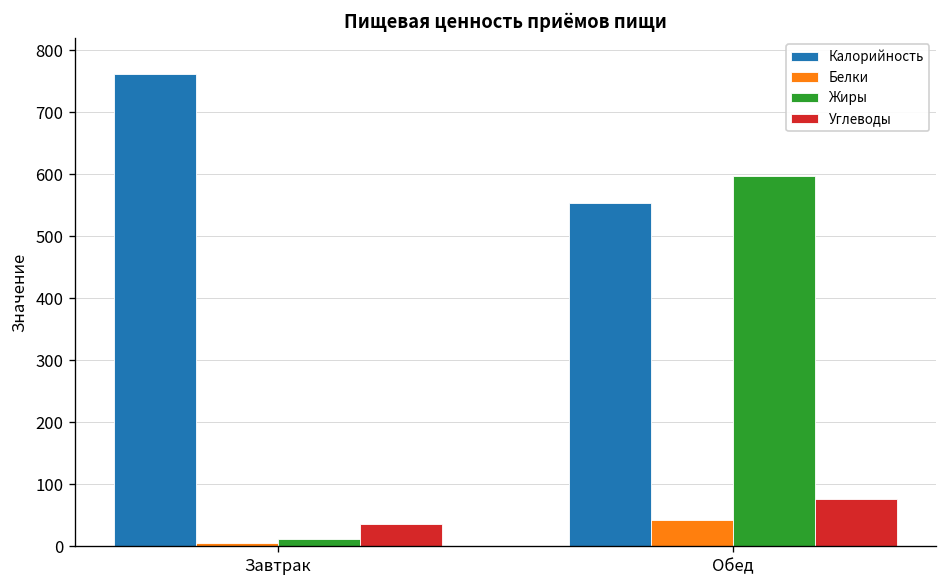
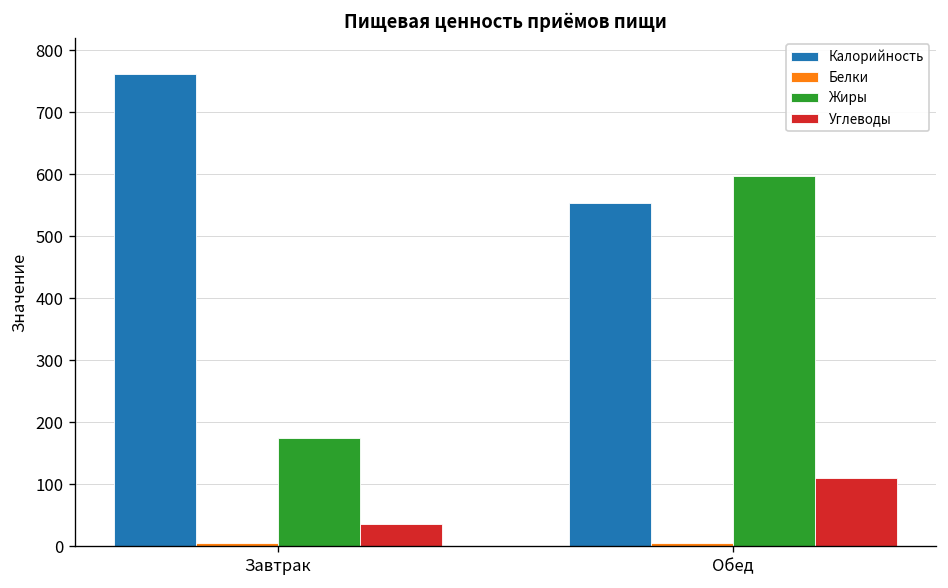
Жиры, Завтрак: 10 -> 170
Белки, Обед: 40 -> 10
Углеводы, Обед: 80 -> 110
